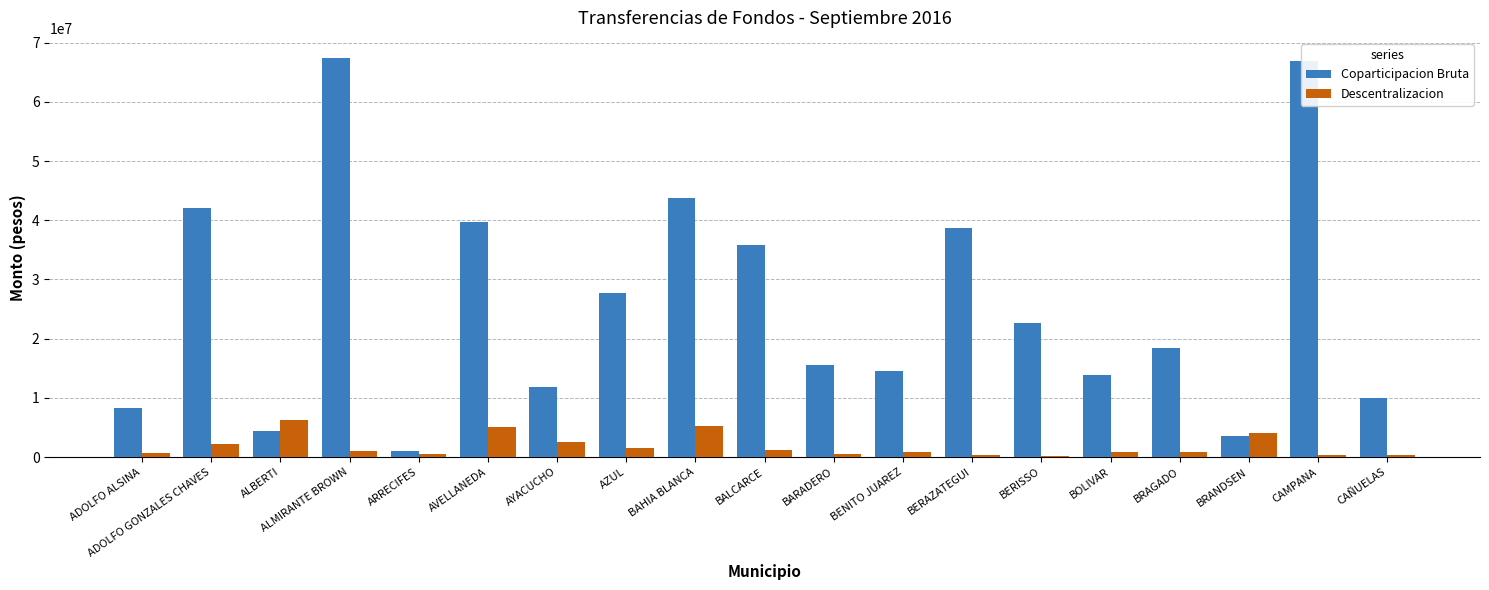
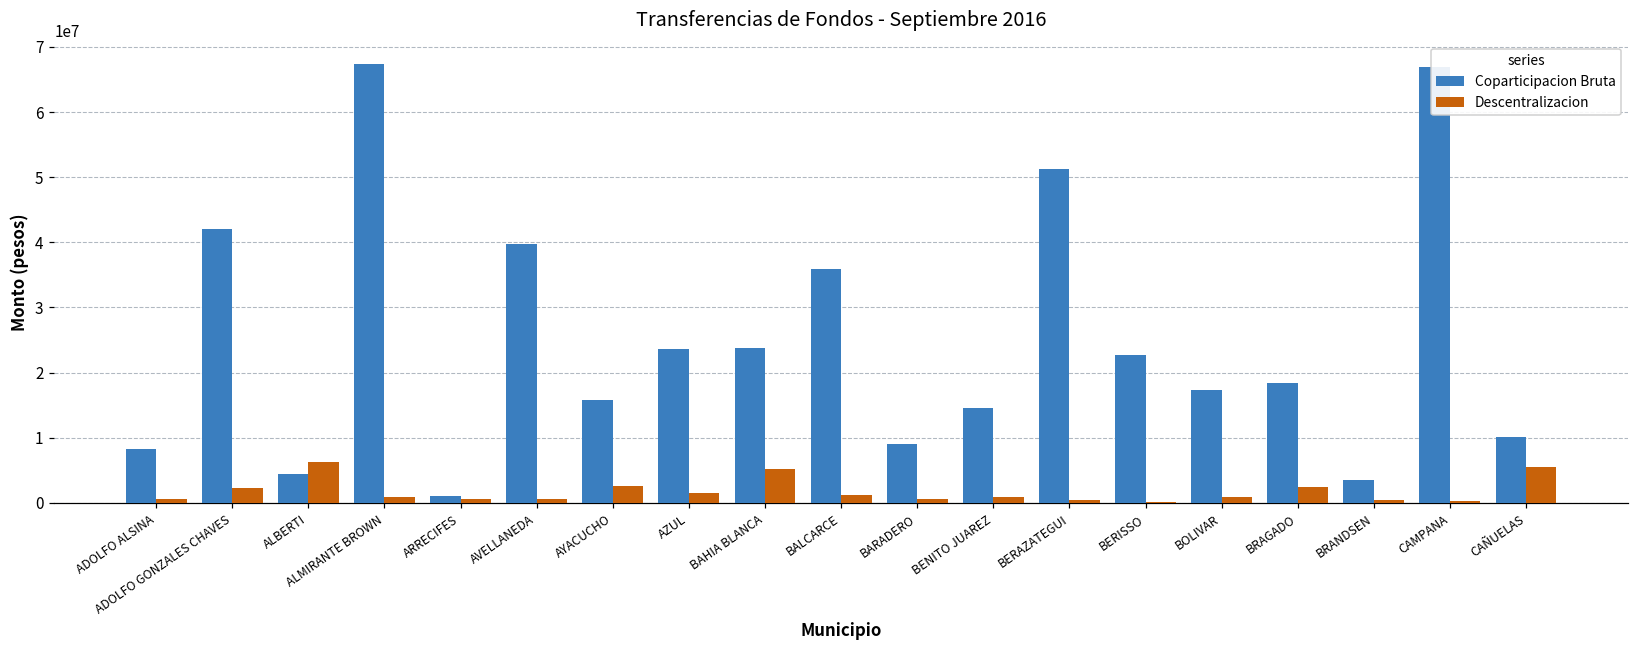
Descentralizacion, AVELLANEDA: 5000000 -> 1000000
Coparticipacion Bruta, AYACUCHO: 12000000 -> 16000000
Coparticipacion Bruta, AZUL: 28000000 -> 24000000
Coparticipacion Bruta, BAHIA BLANCA: 44000000 -> 24000000
Coparticipacion Bruta, BARADERO: 16000000 -> 9000000
Coparticipacion Bruta, BERAZATEGUI: 39000000 -> 51000000
Coparticipacion Bruta, BOLIVAR: 14000000 -> 17000000
Descentralizacion, BRAGADO: 1000000 -> 2000000
Descentralizacion, BRANDSEN: 4000000 -> 0
Descentralizacion, CAÑUELAS: 0 -> 5000000
